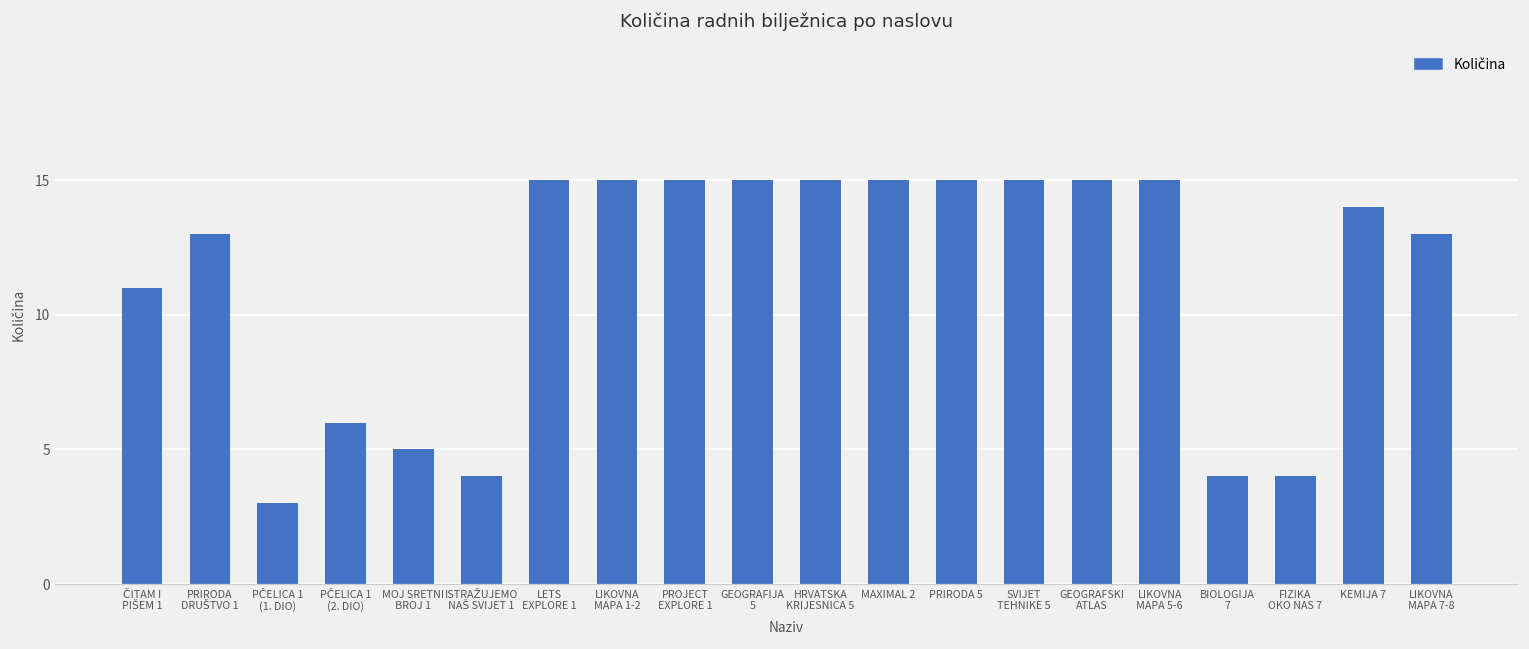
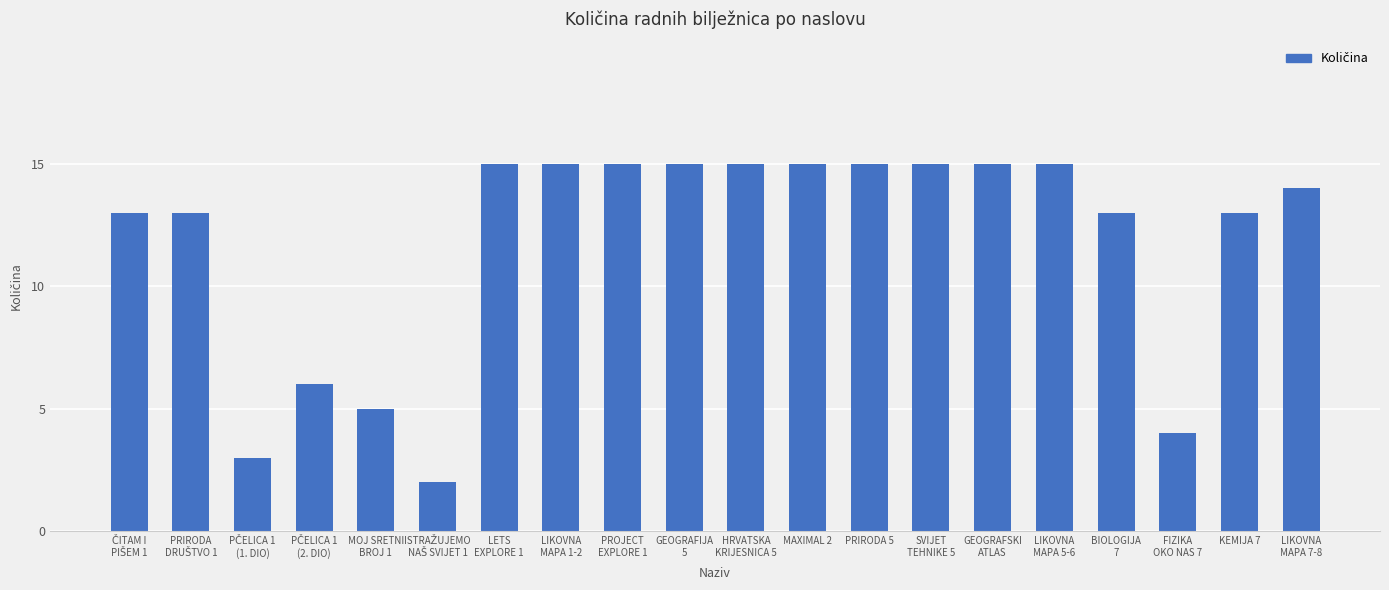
ČITAM I PIŠEM 1: 11 -> 13
ISTRAŽUJEMO NAŠ SVIJET 1: 4 -> 2
BIOLOGIJA 7: 4 -> 13
KEMIJA 7: 14 -> 13
LIKOVNA MAPA 7-8: 13 -> 14
